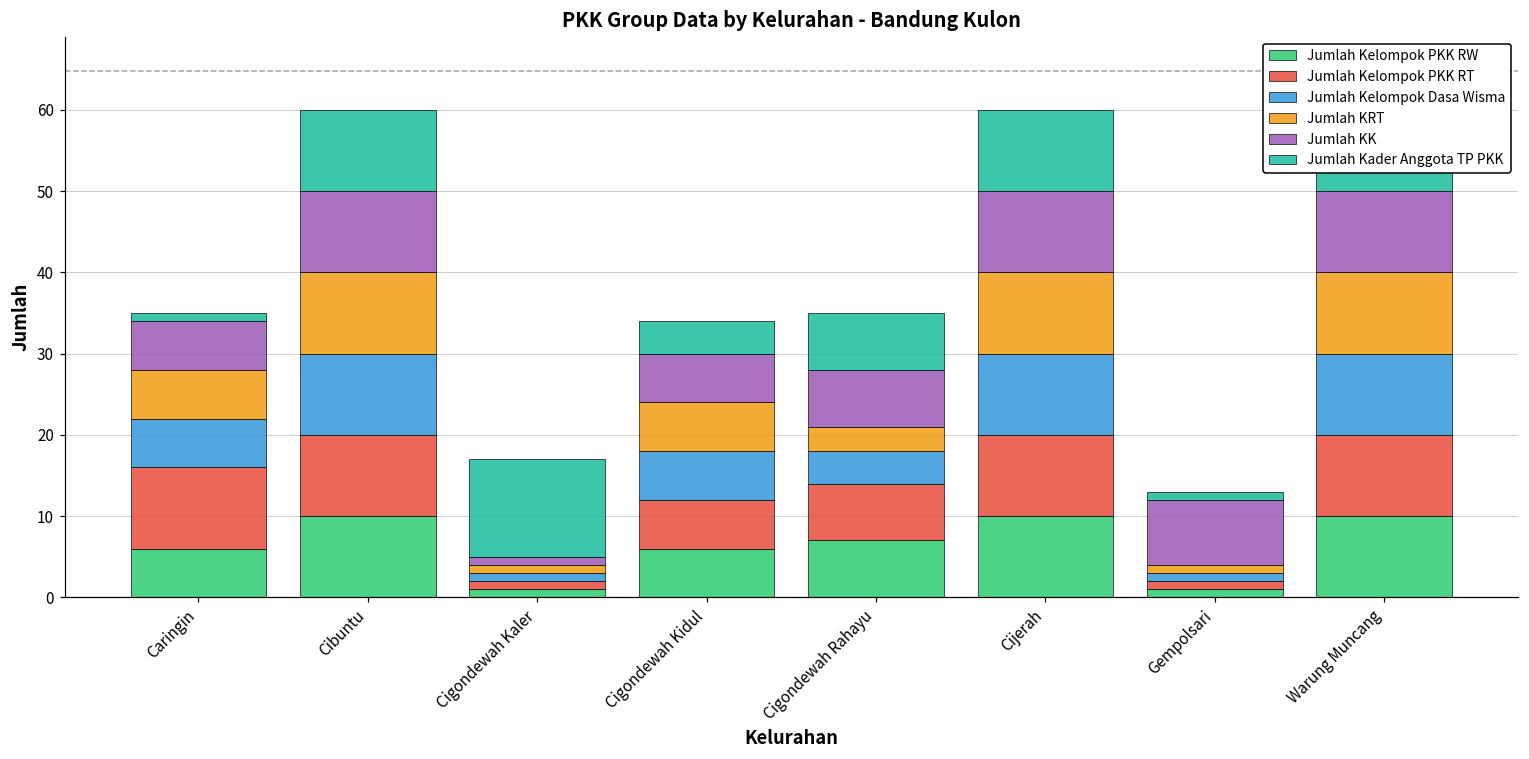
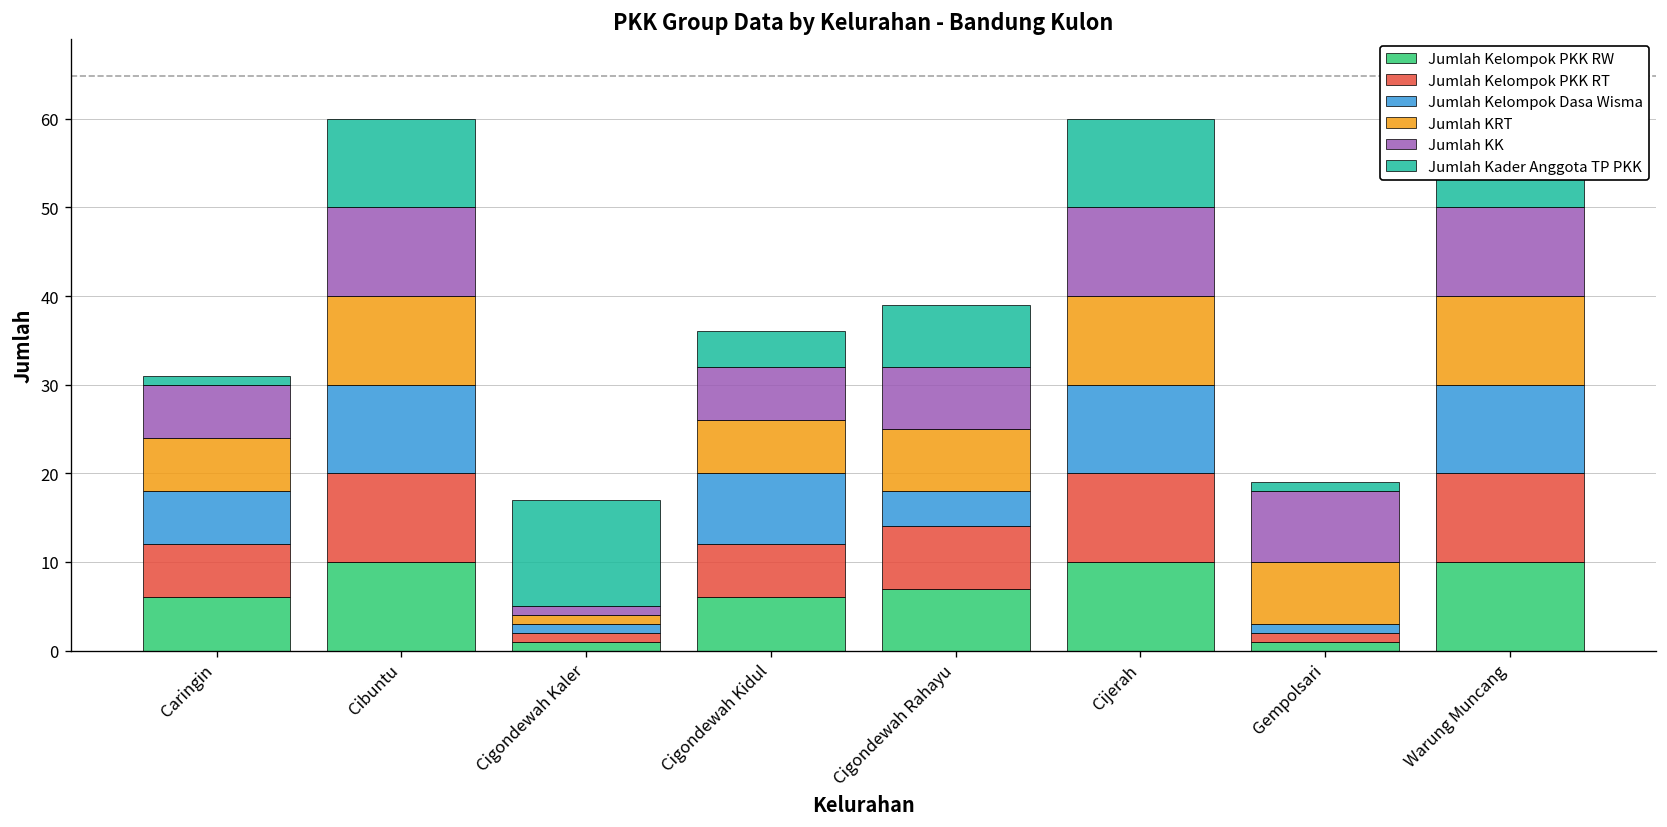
Jumlah Kelompok PKK RT, Caringin: 10 -> 6
Jumlah Kelompok Dasa Wisma, Cigondewah Kidul: 6 -> 8
Jumlah KRT, Cigondewah Rahayu: 3 -> 7
Jumlah KRT, Gempolsari: 1 -> 7
